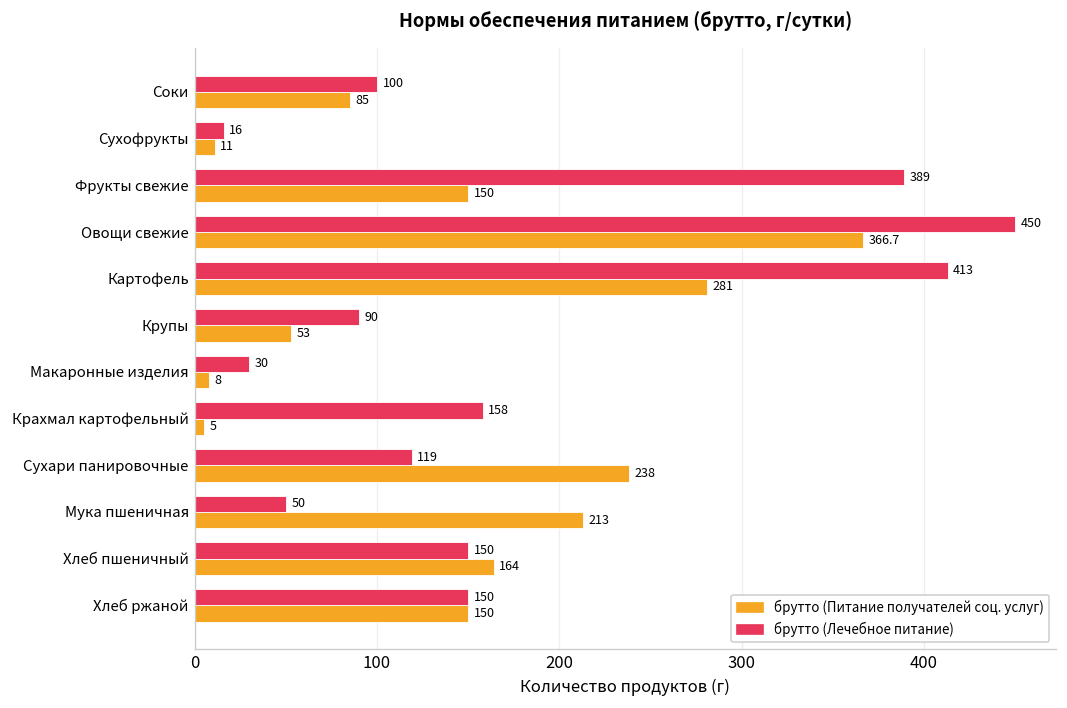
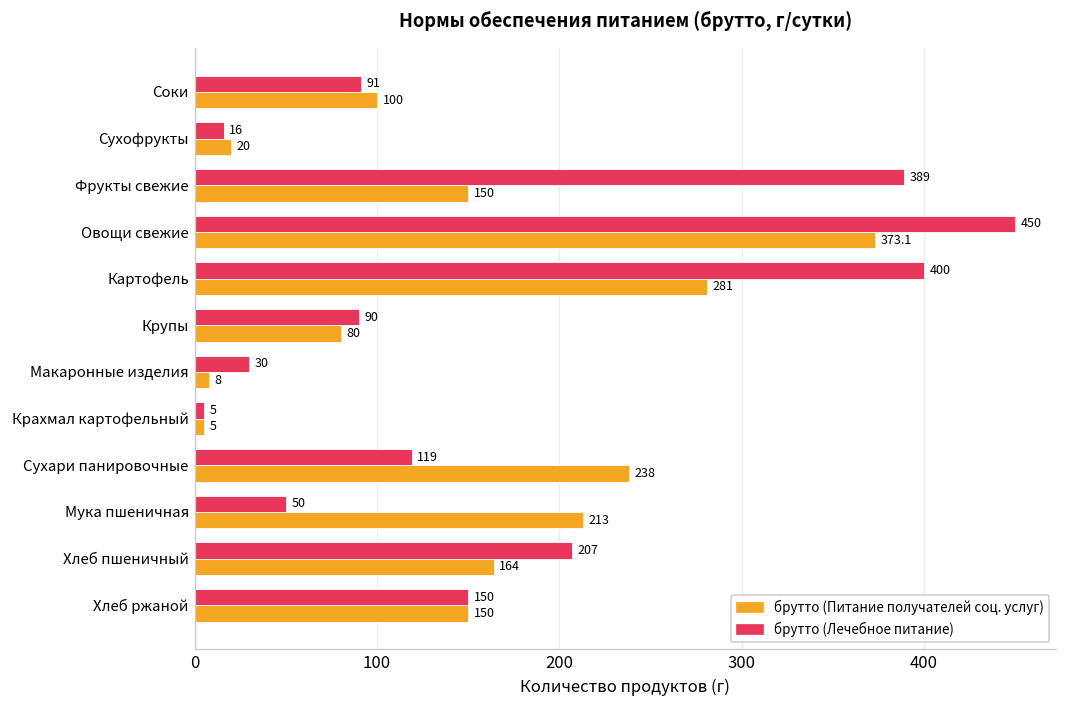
брутто (Лечебное питание), Соки: 100 -> 91
брутто (Питание получателей соц. услуг), Соки: 85 -> 100
брутто (Питание получателей соц. услуг), Сухофрукты: 11 -> 20
брутто (Питание получателей соц. услуг), Овощи свежие: 366.7 -> 373.1
брутто (Лечебное питание), Картофель: 413 -> 400
брутто (Питание получателей соц. услуг), Крупы: 53 -> 80
брутто (Лечебное питание), Крахмал картофельный: 158 -> 5
брутто (Лечебное питание), Хлеб пшеничный: 150 -> 207
